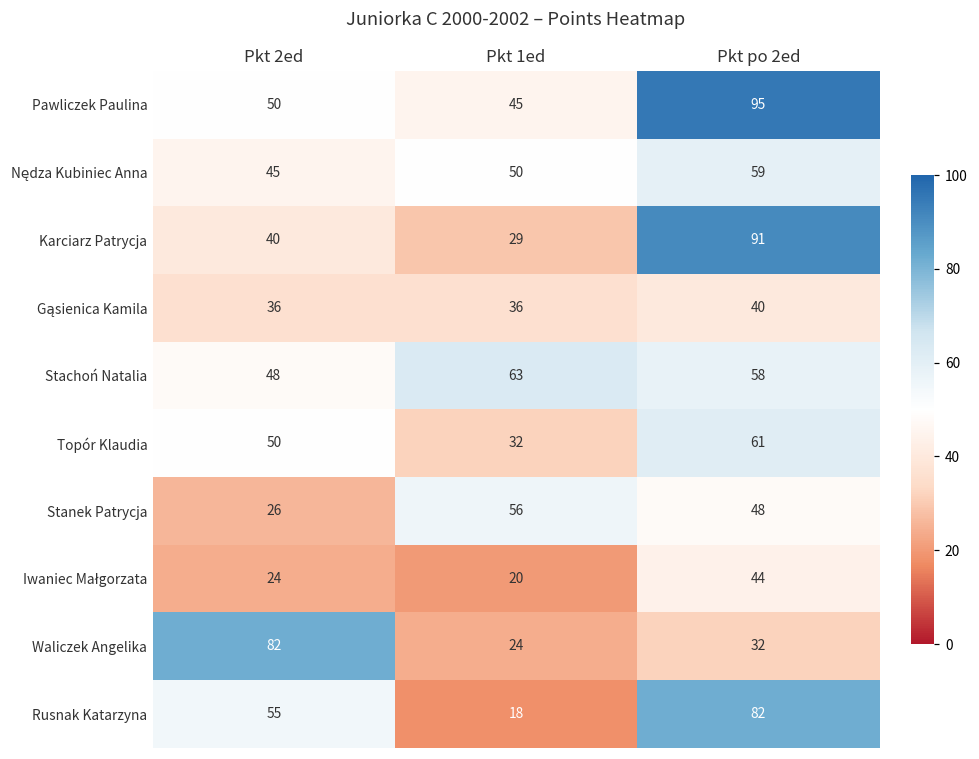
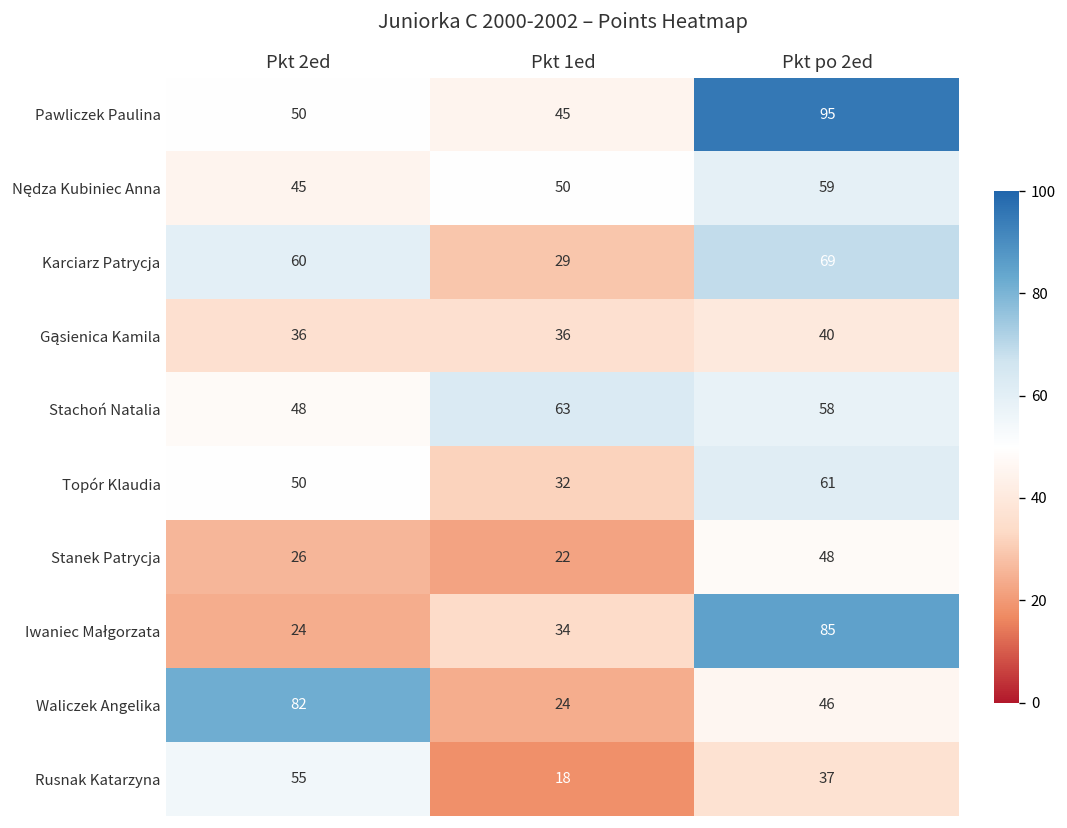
Karciarz Patrycja, Pkt 2ed: 40 -> 60
Karciarz Patrycja, Pkt po 2ed: 91 -> 69
Stanek Patrycja, Pkt 1ed: 56 -> 22
Iwaniec Małgorzata, Pkt 1ed: 20 -> 34
Iwaniec Małgorzata, Pkt po 2ed: 44 -> 85
Waliczek Angelika, Pkt po 2ed: 32 -> 46
Rusnak Katarzyna, Pkt po 2ed: 82 -> 37
